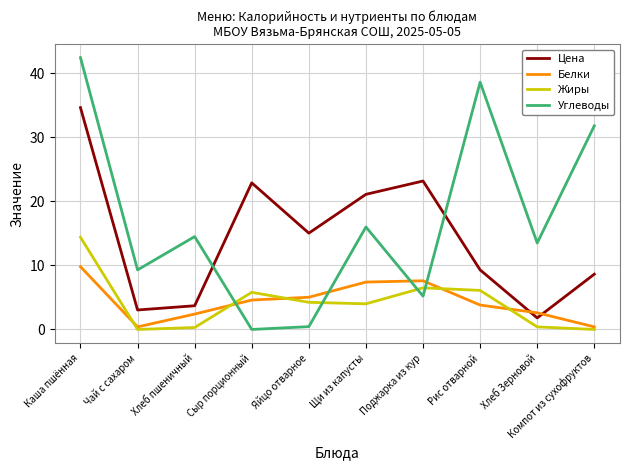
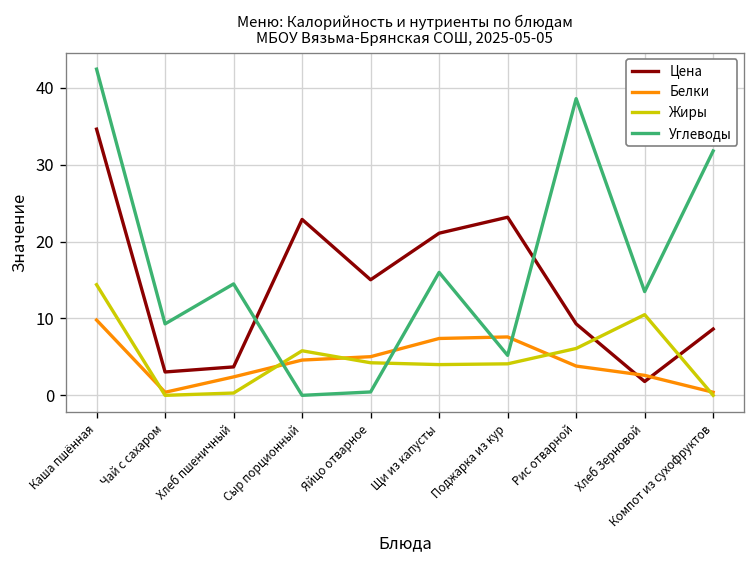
Жиры, Поджарка из кур: 7 -> 4
Жиры, Хлеб Зерновой: 0 -> 11
